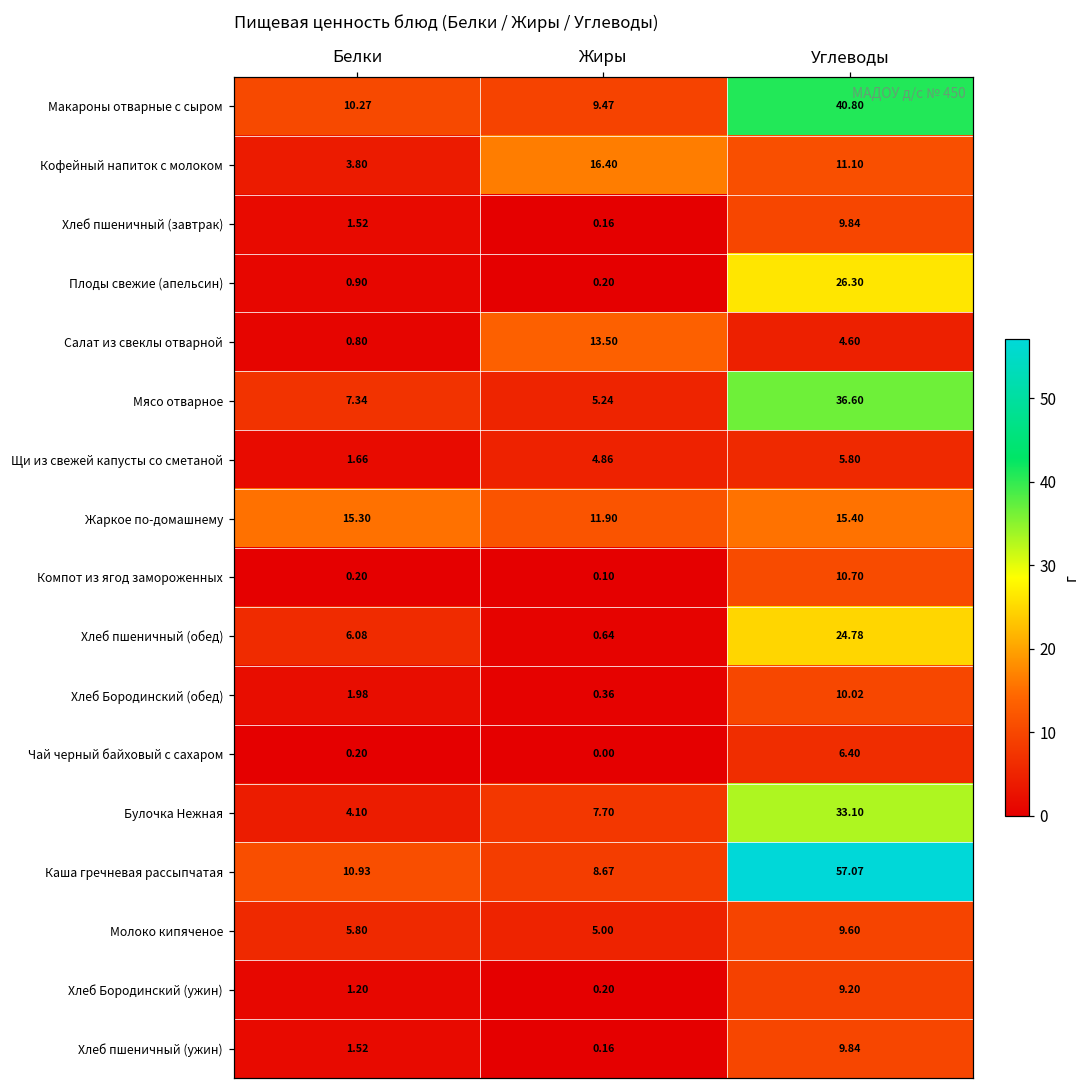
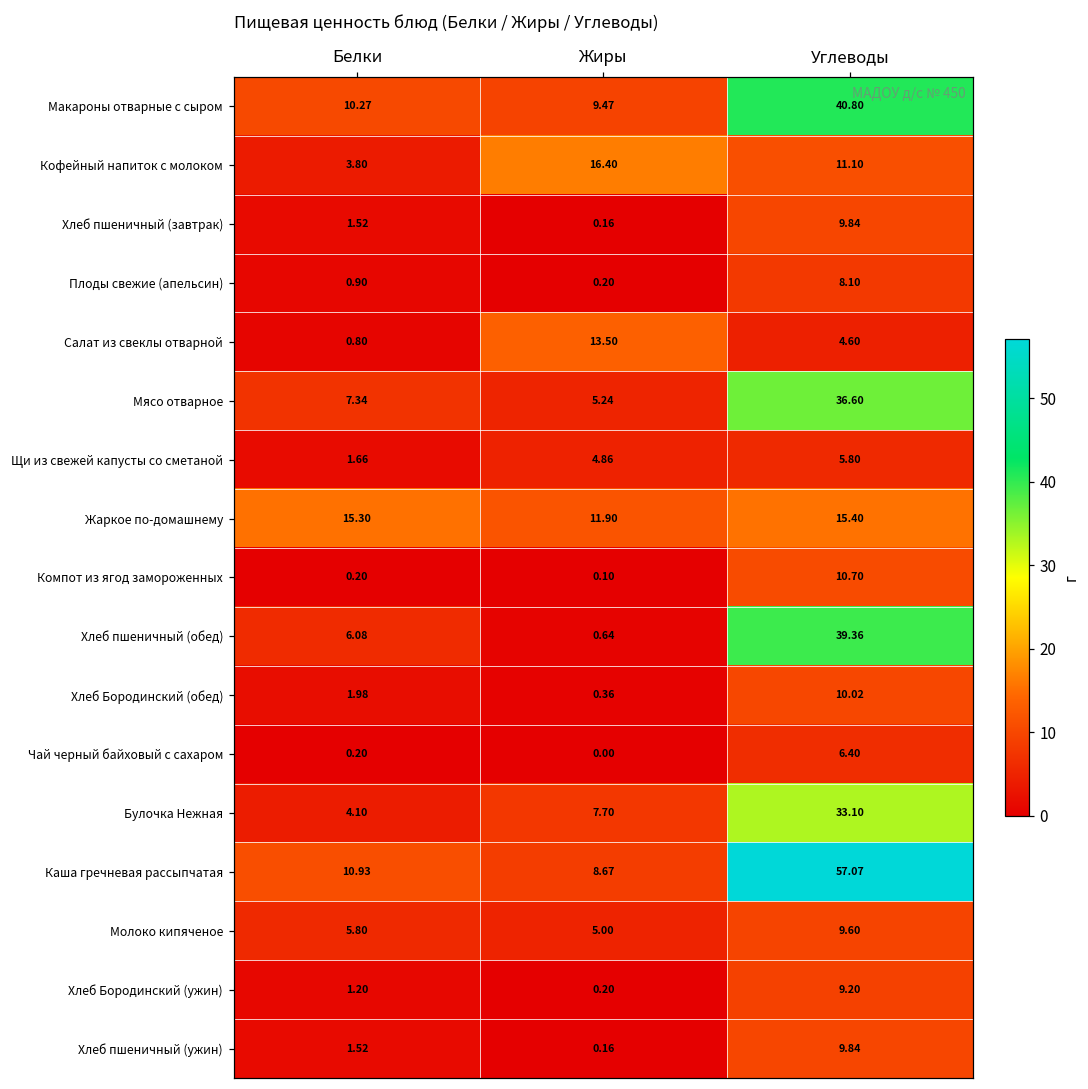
Плоды свежие (апельсин), Углеводы: 26.30 -> 8.10
Хлеб пшеничный (обед), Углеводы: 24.78 -> 39.36
